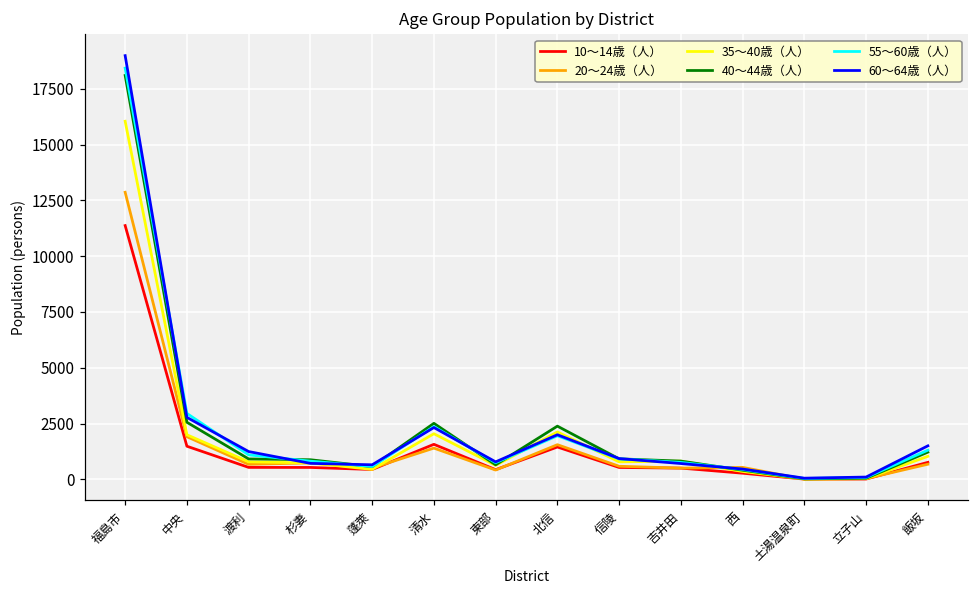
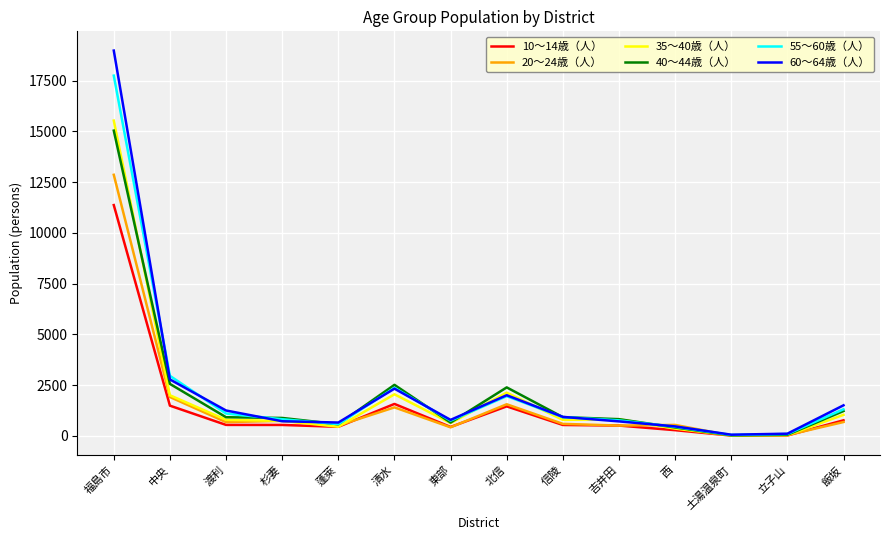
35～40歳（人）, 福島市: 16000 -> 15500
40～44歳（人）, 福島市: 18100 -> 15000
55～60歳（人）, 福島市: 18400 -> 17800
